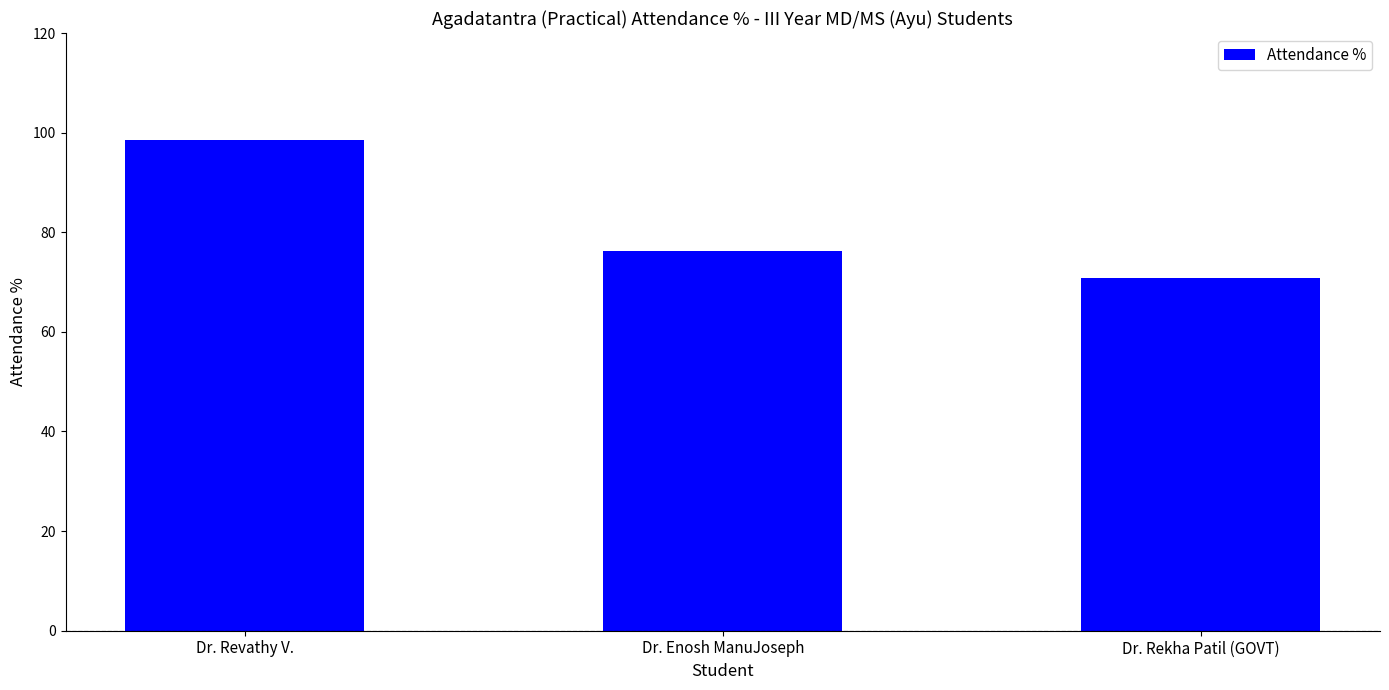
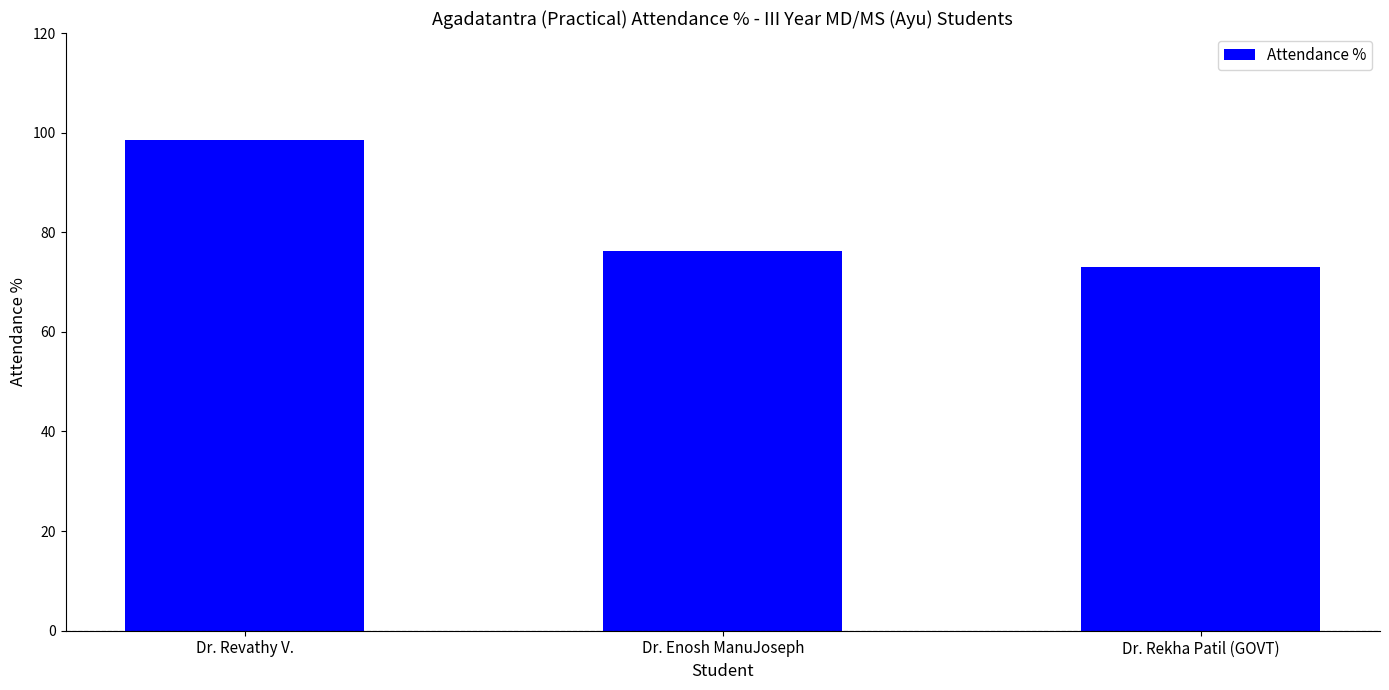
Dr. Rekha Patil (GOVT): 71 -> 73
